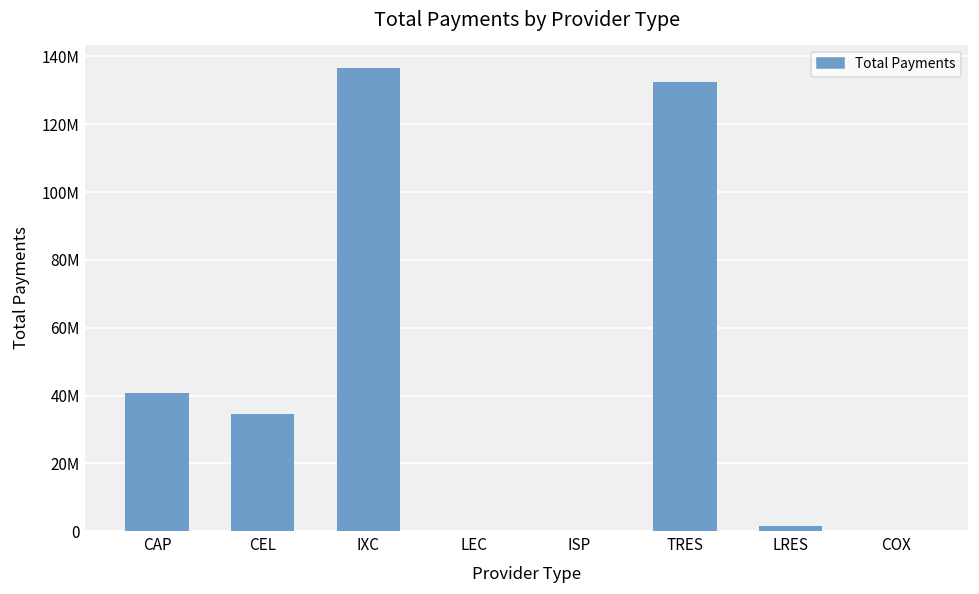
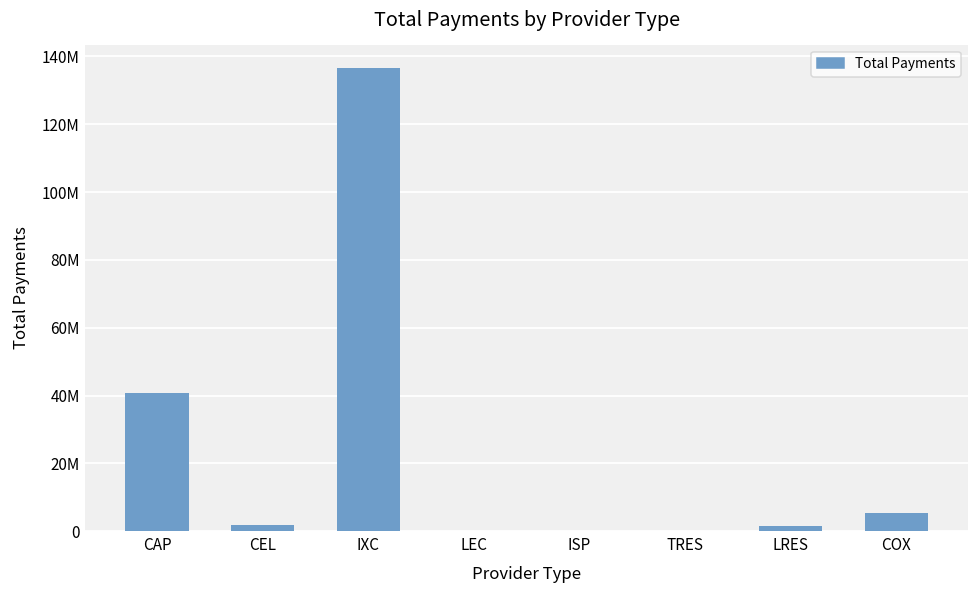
CEL: 35000000 -> 2000000
TRES: 132000000 -> 0
COX: 0 -> 5000000
